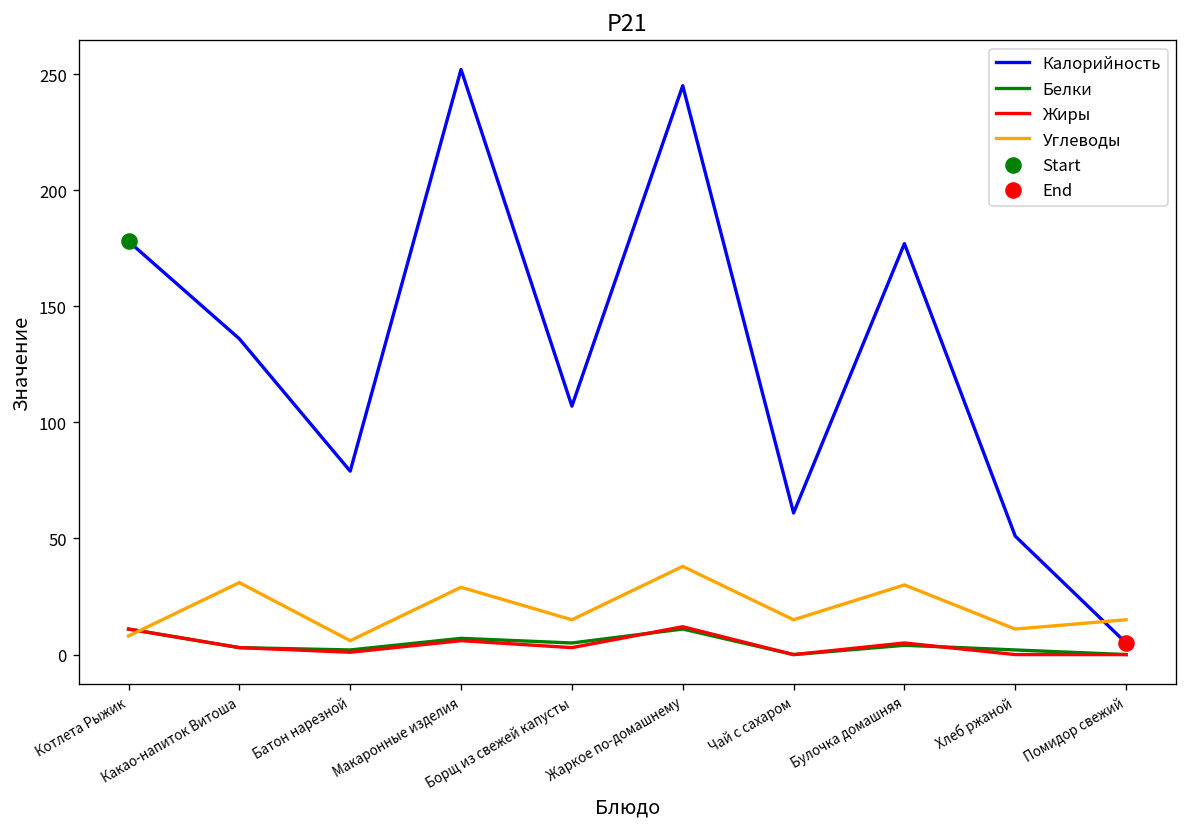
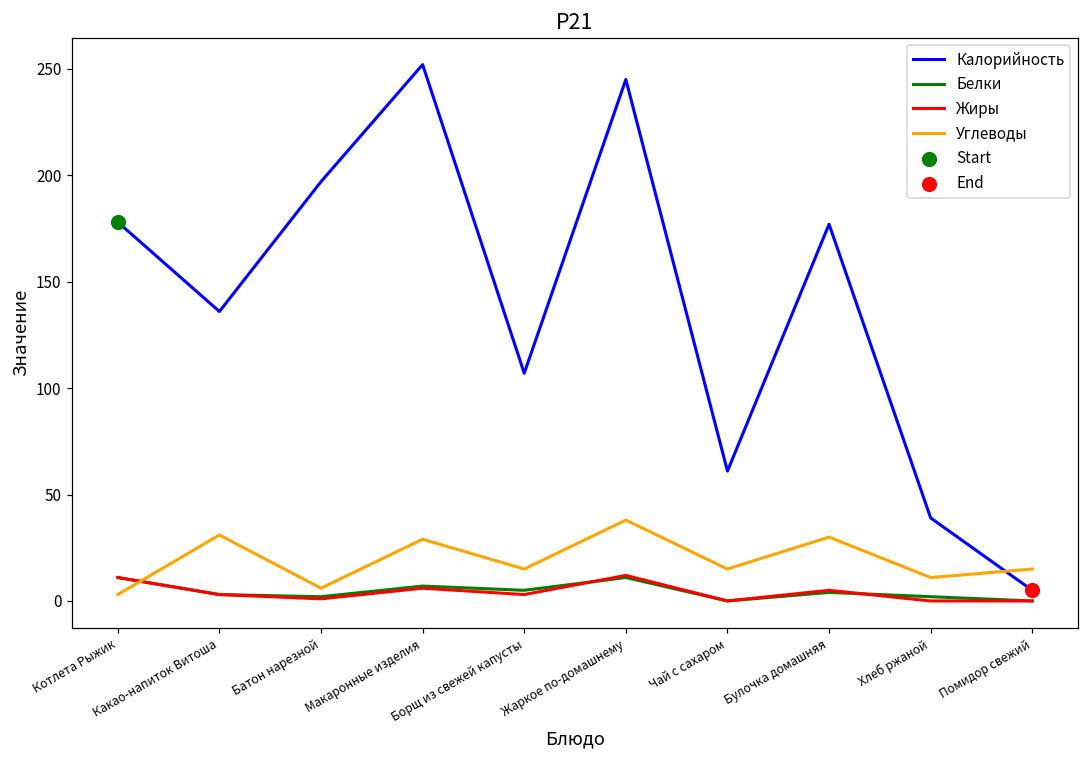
Углеводы, Котлета Рыжик: 8 -> 3
Калорийность, Батон нарезной: 79 -> 197
Калорийность, Хлеб ржаной: 51 -> 39
